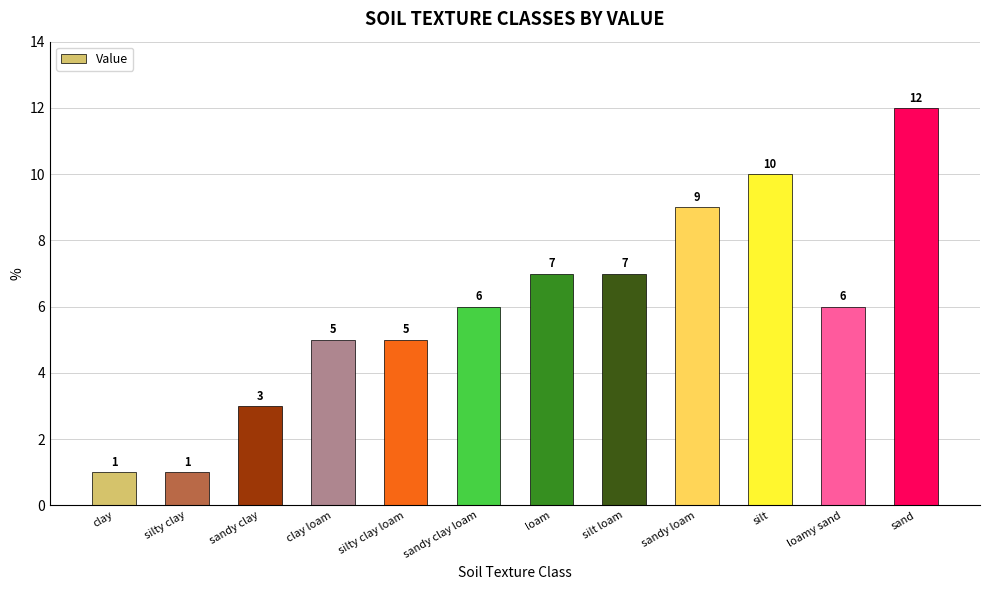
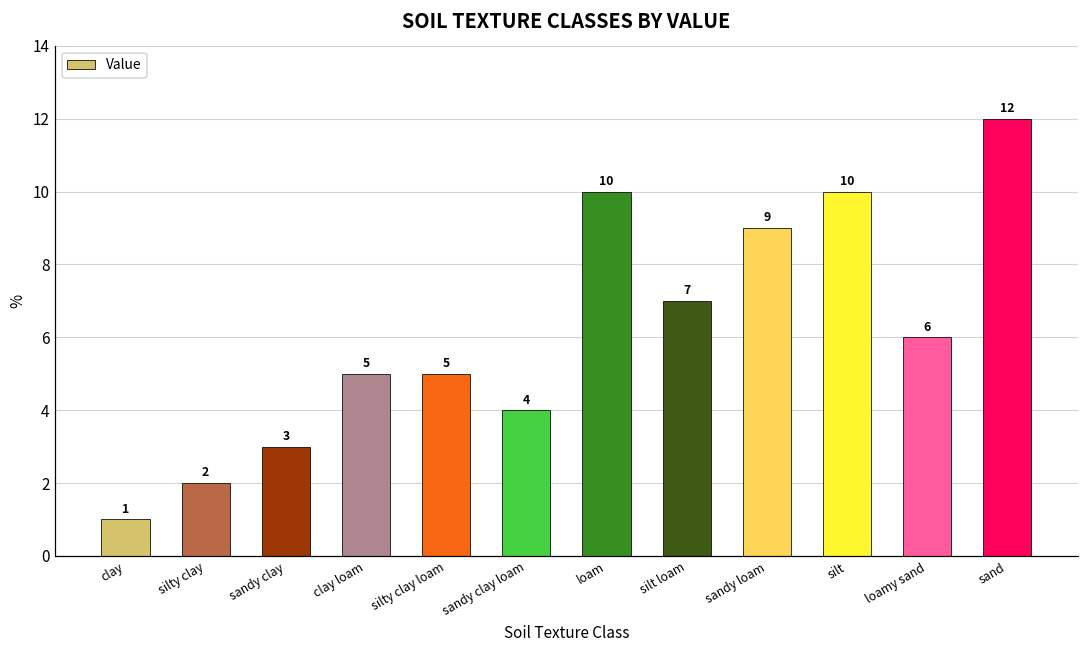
silty clay: 1 -> 2
sandy clay loam: 6 -> 4
loam: 7 -> 10
